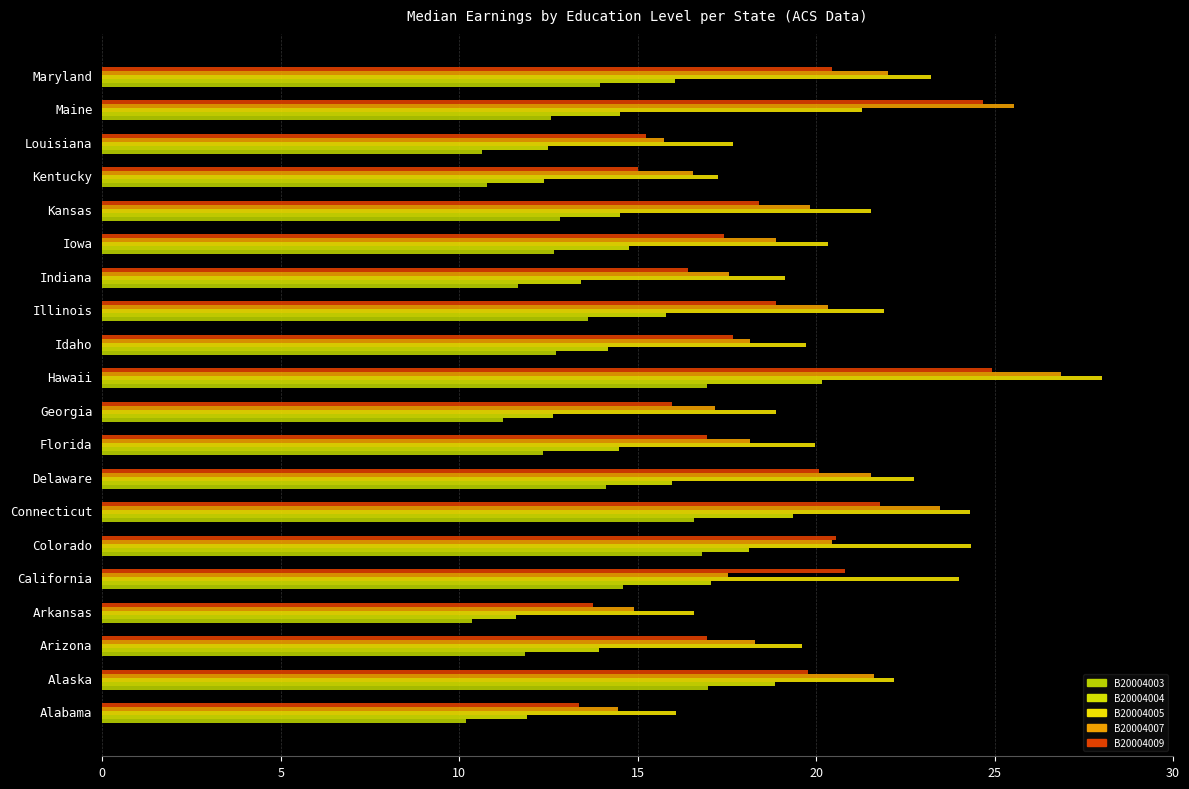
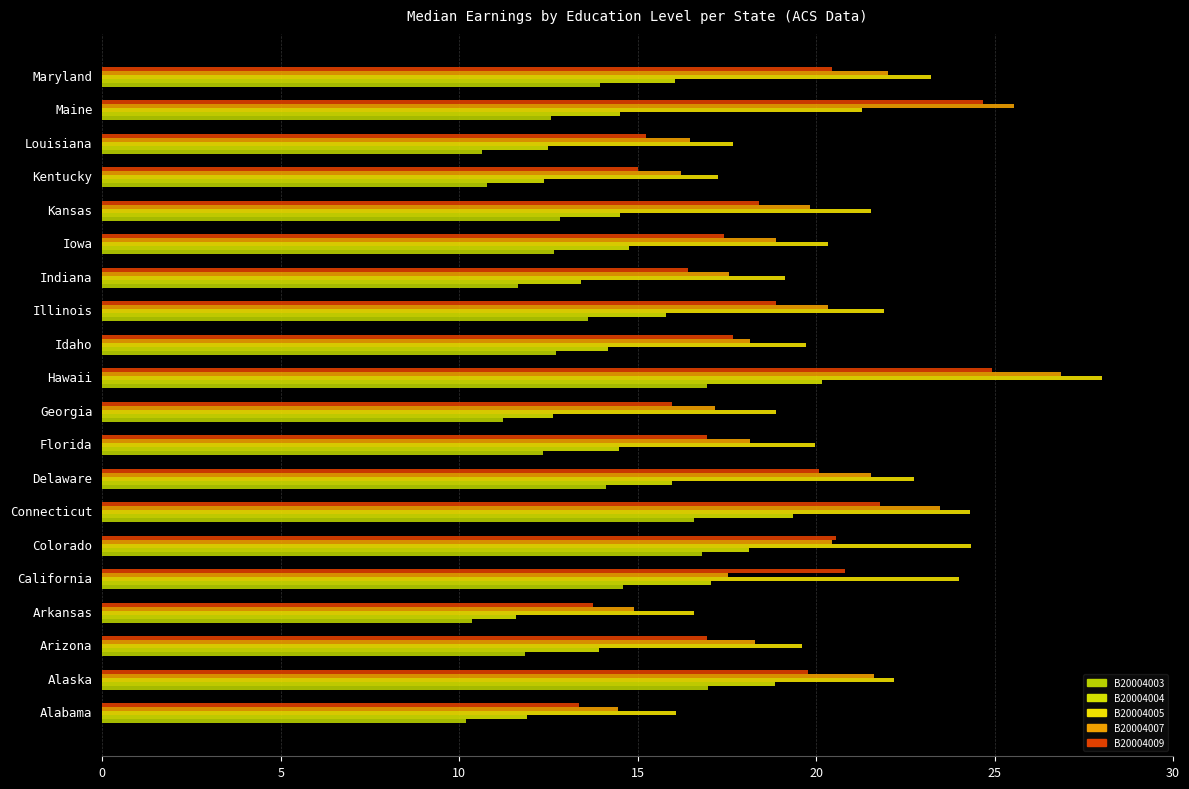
B20004007, Louisiana: 15.7 -> 16.5
B20004007, Kentucky: 16.6 -> 16.2
